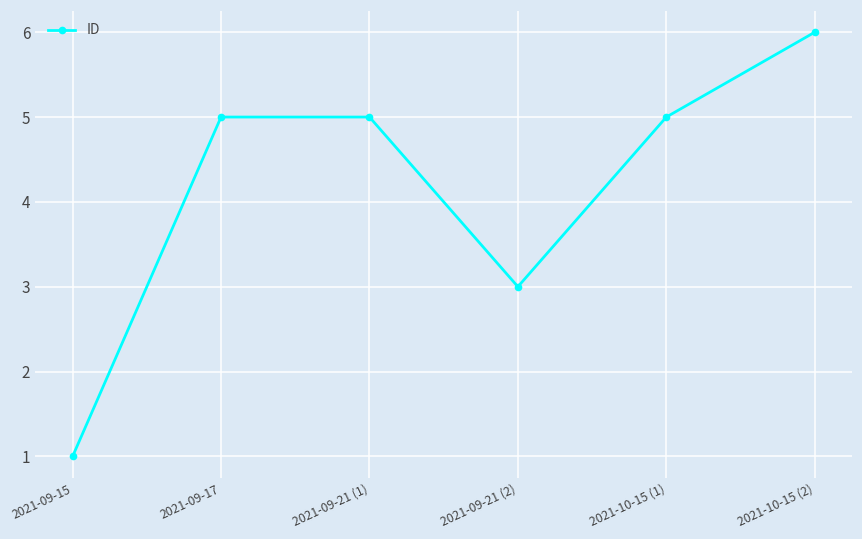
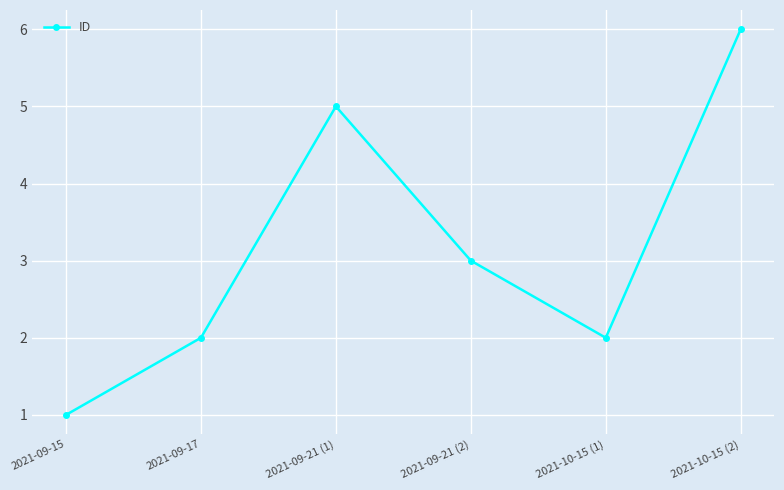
2021-09-17: 5 -> 2
2021-10-15 (1): 5 -> 2
